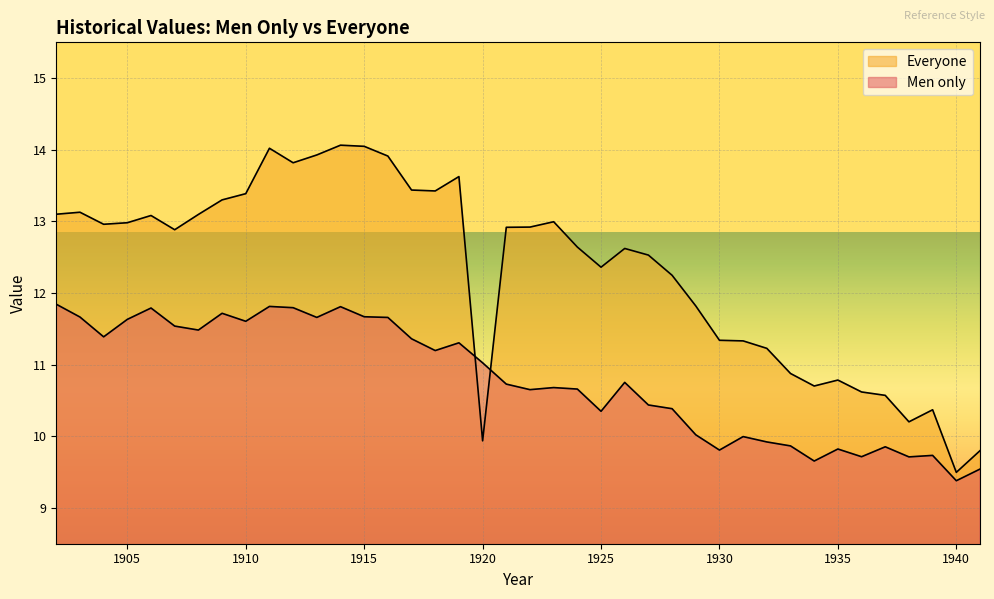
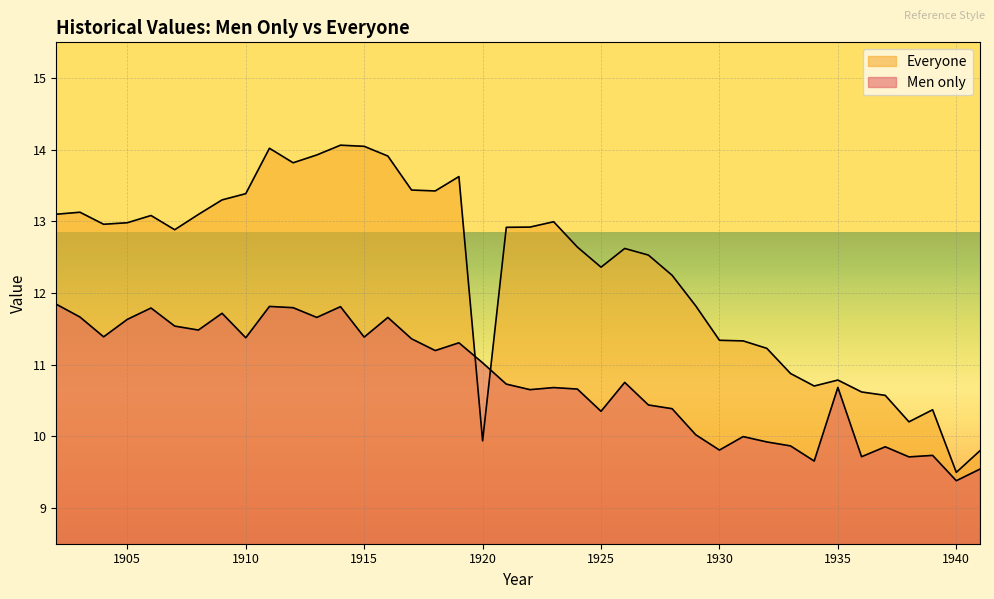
Men only, 1910: 11.6 -> 11.4
Men only, 1915: 11.7 -> 11.4
Men only, 1935: 9.8 -> 10.7
